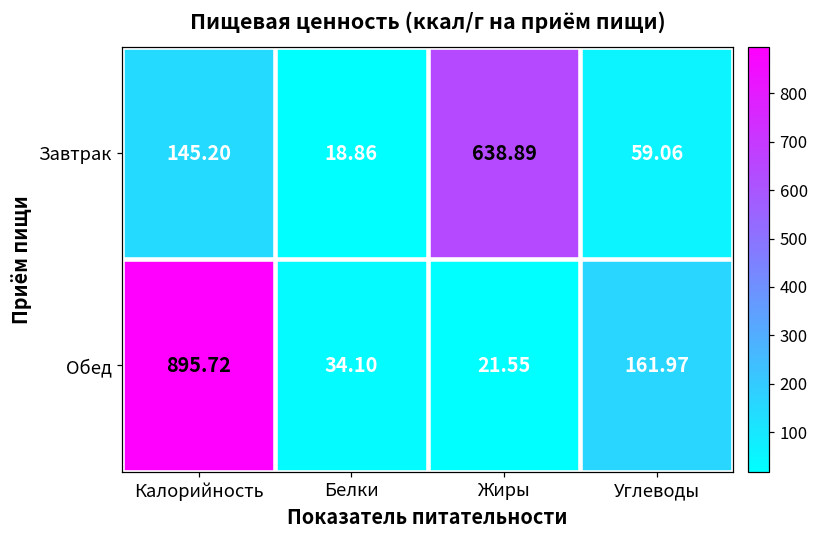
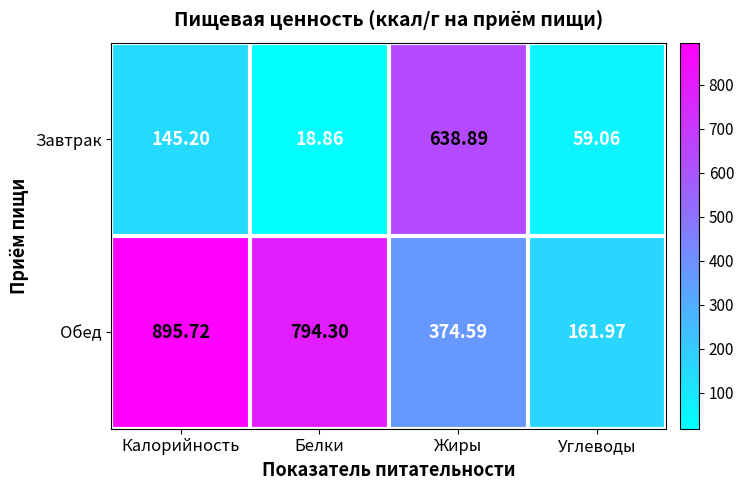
Обед, Белки: 34.10 -> 794.30
Обед, Жиры: 21.55 -> 374.59
